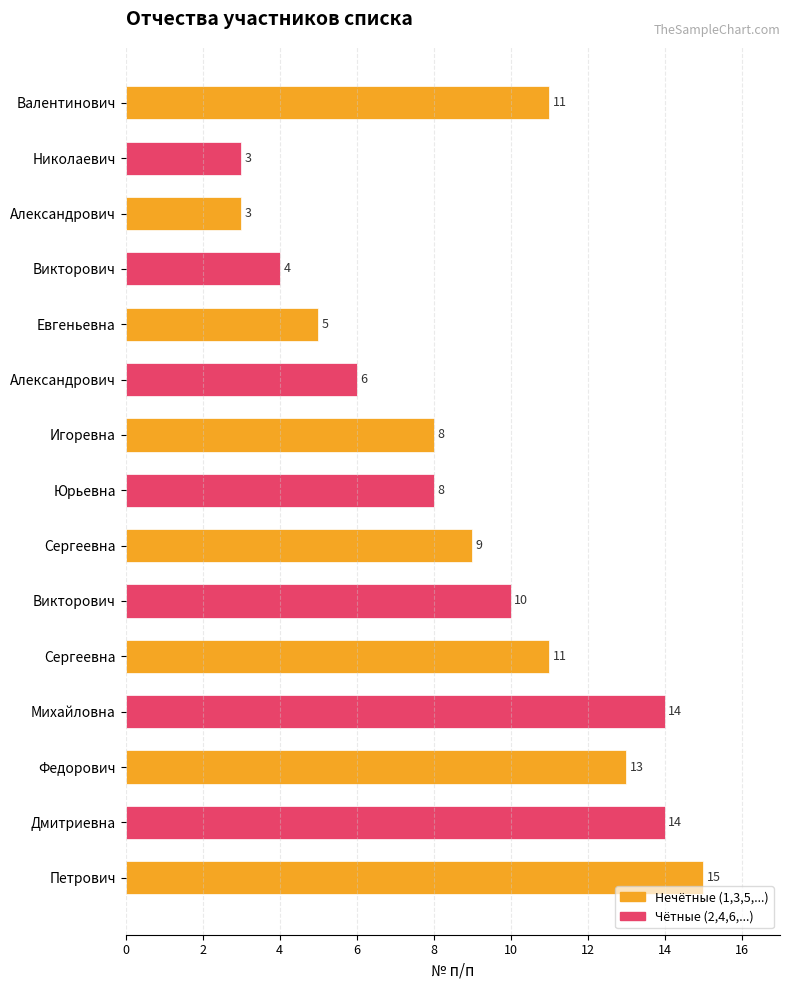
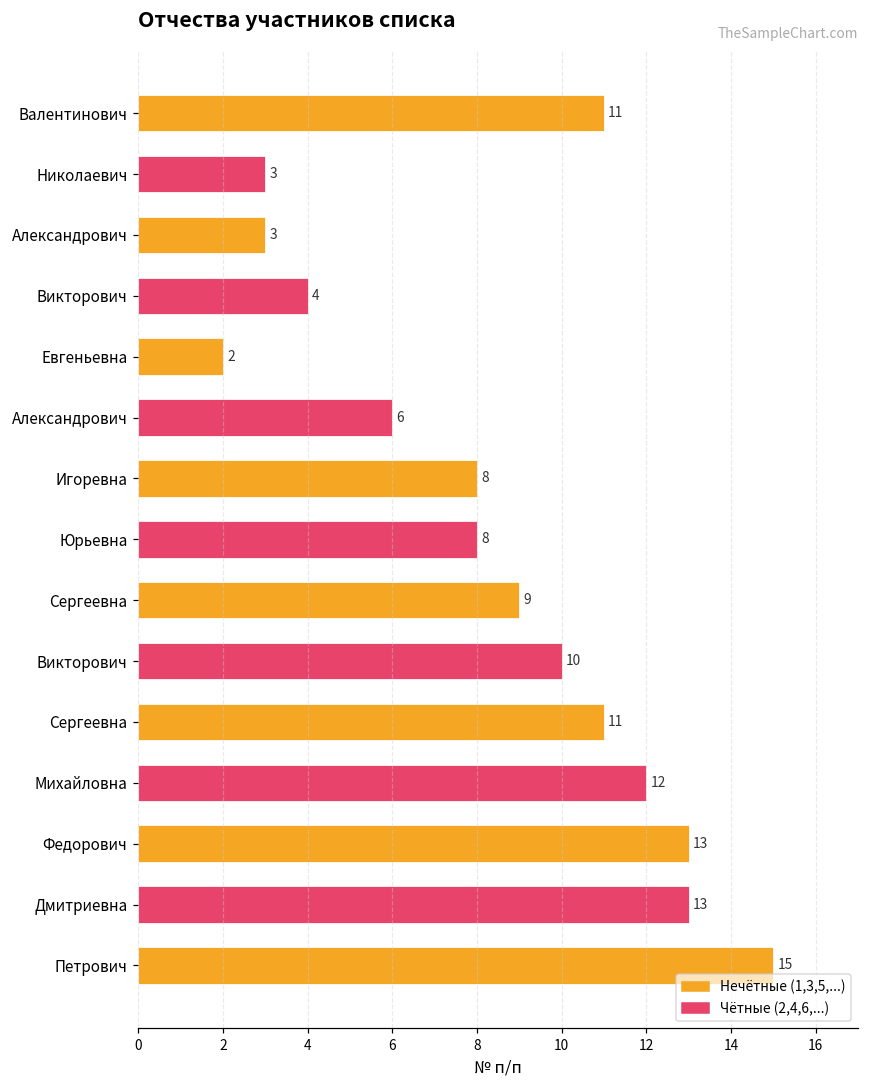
Евгеньевна: 5 -> 2
Михайловна: 14 -> 12
Дмитриевна: 14 -> 13
